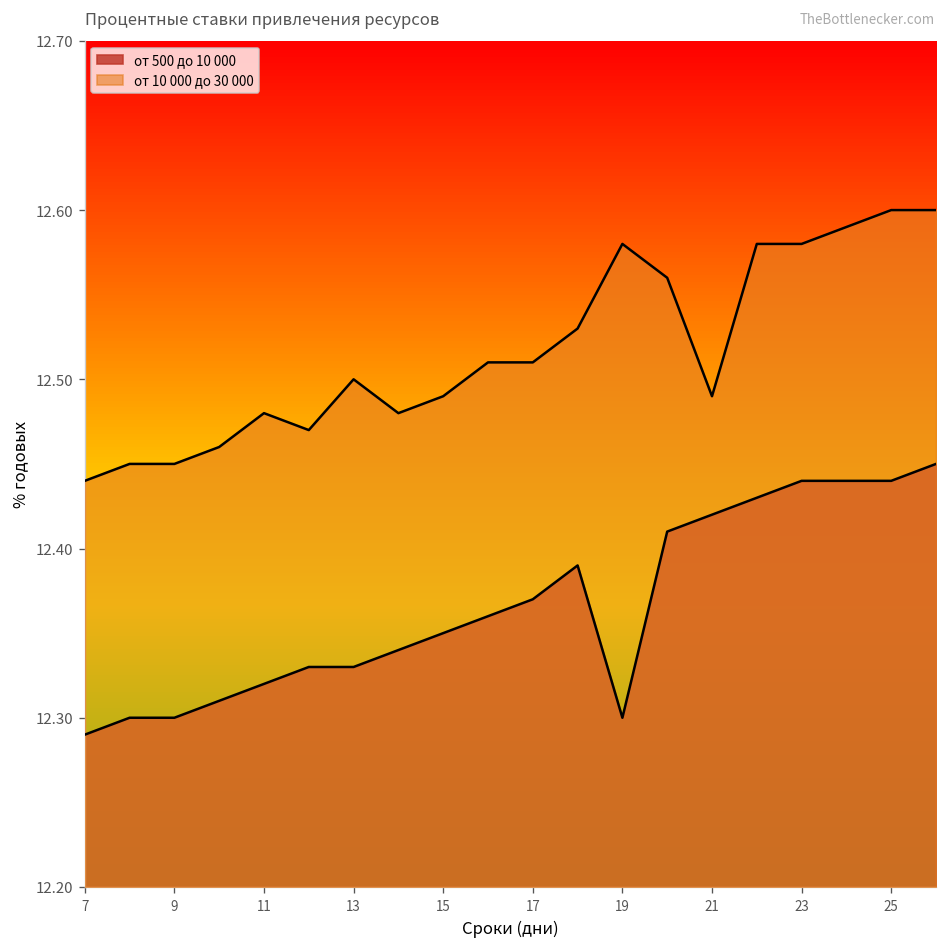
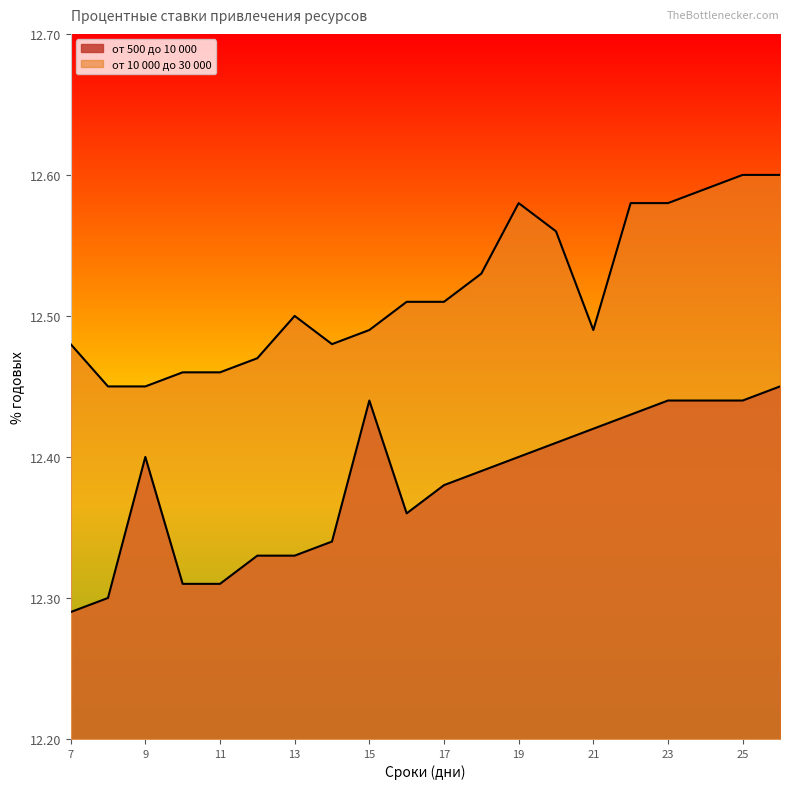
от 10 000 до 30 000, 7: 12.44 -> 12.48
от 500 до 10 000, 9: 12.3 -> 12.4
от 500 до 10 000, 11: 12.32 -> 12.31
от 10 000 до 30 000, 11: 12.48 -> 12.46
от 500 до 10 000, 15: 12.35 -> 12.44
от 500 до 10 000, 17: 12.37 -> 12.38
от 500 до 10 000, 19: 12.3 -> 12.4
